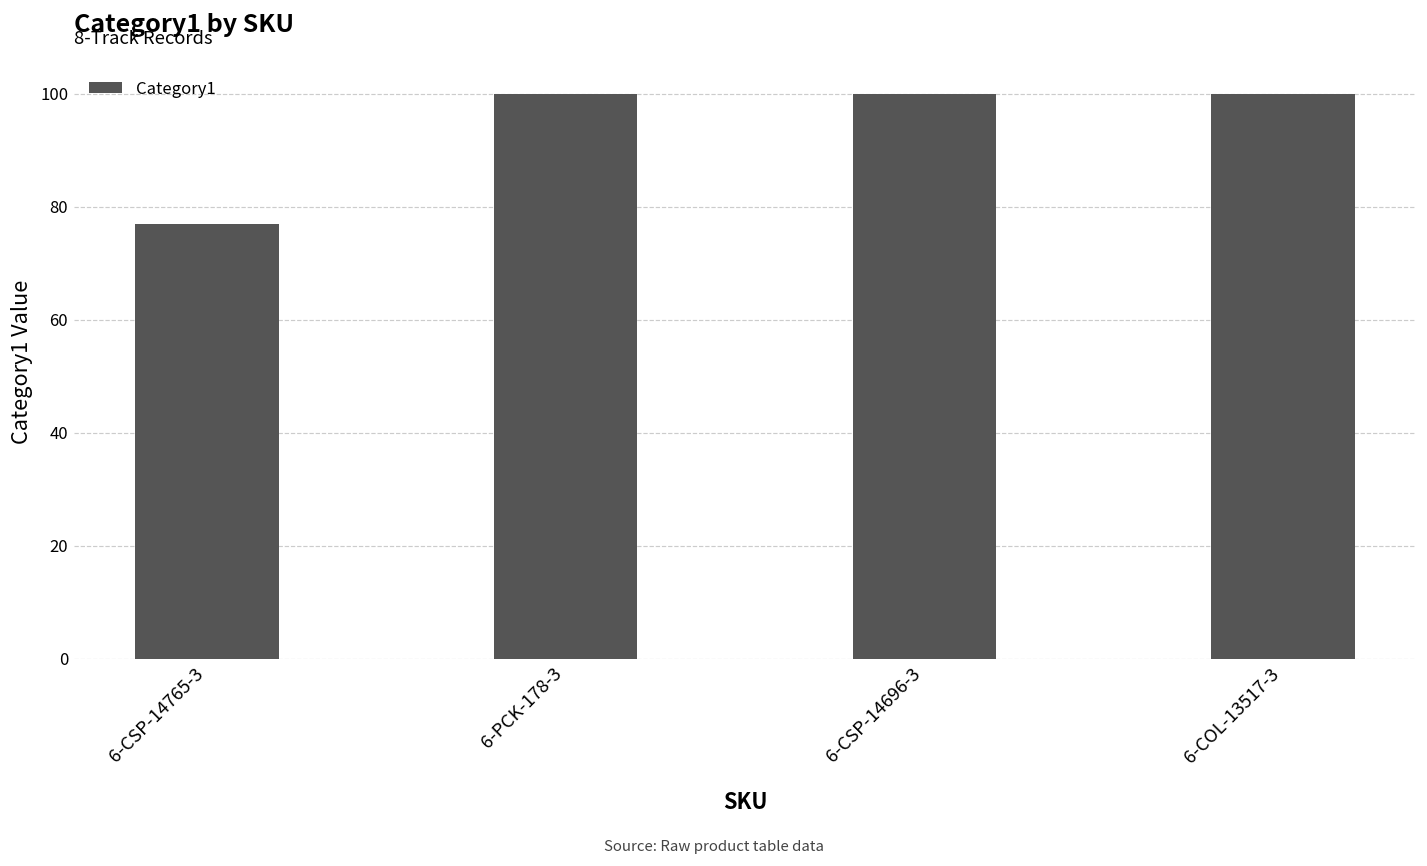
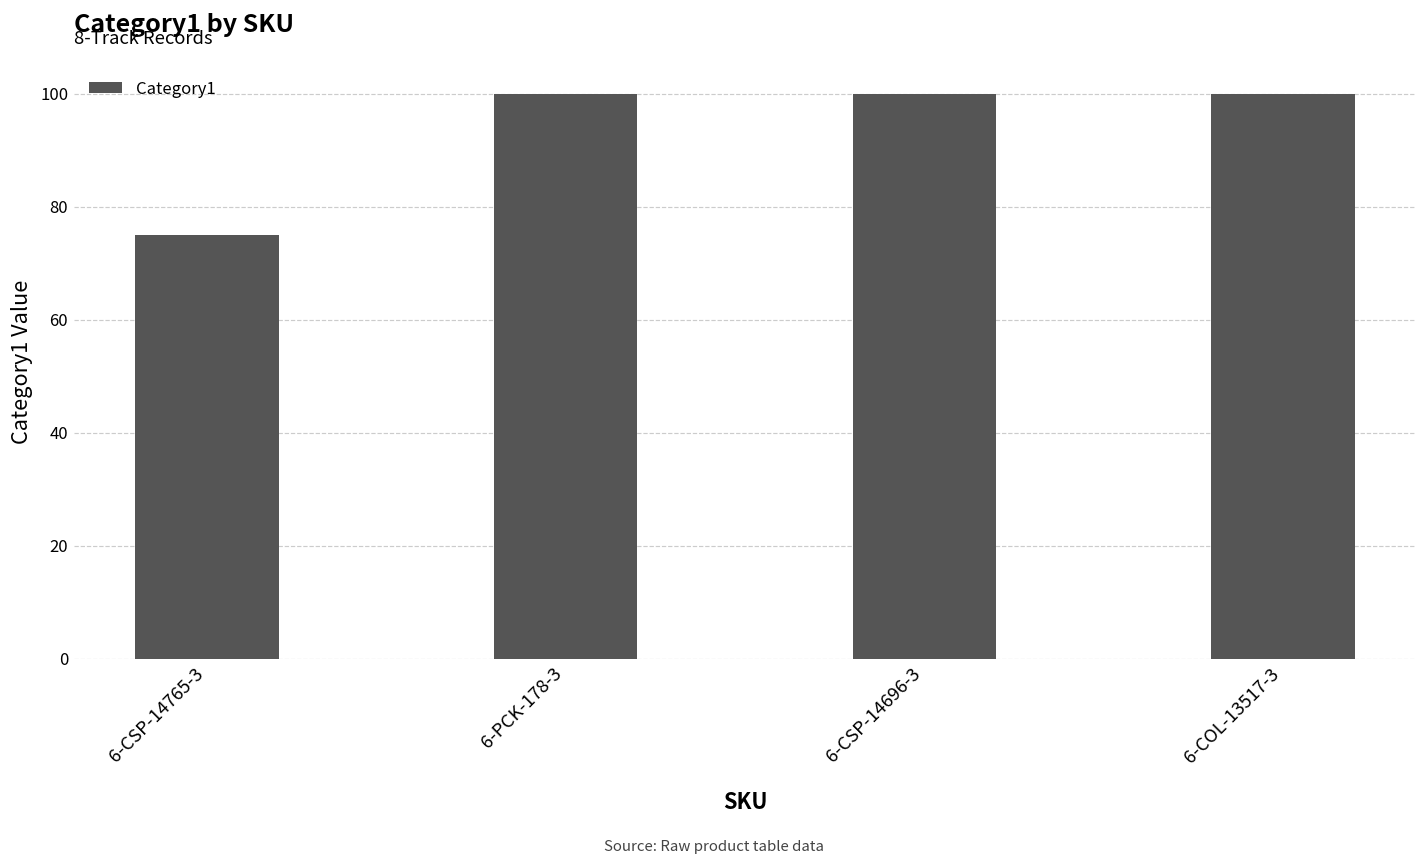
6-CSP-14765-3: 77 -> 75
